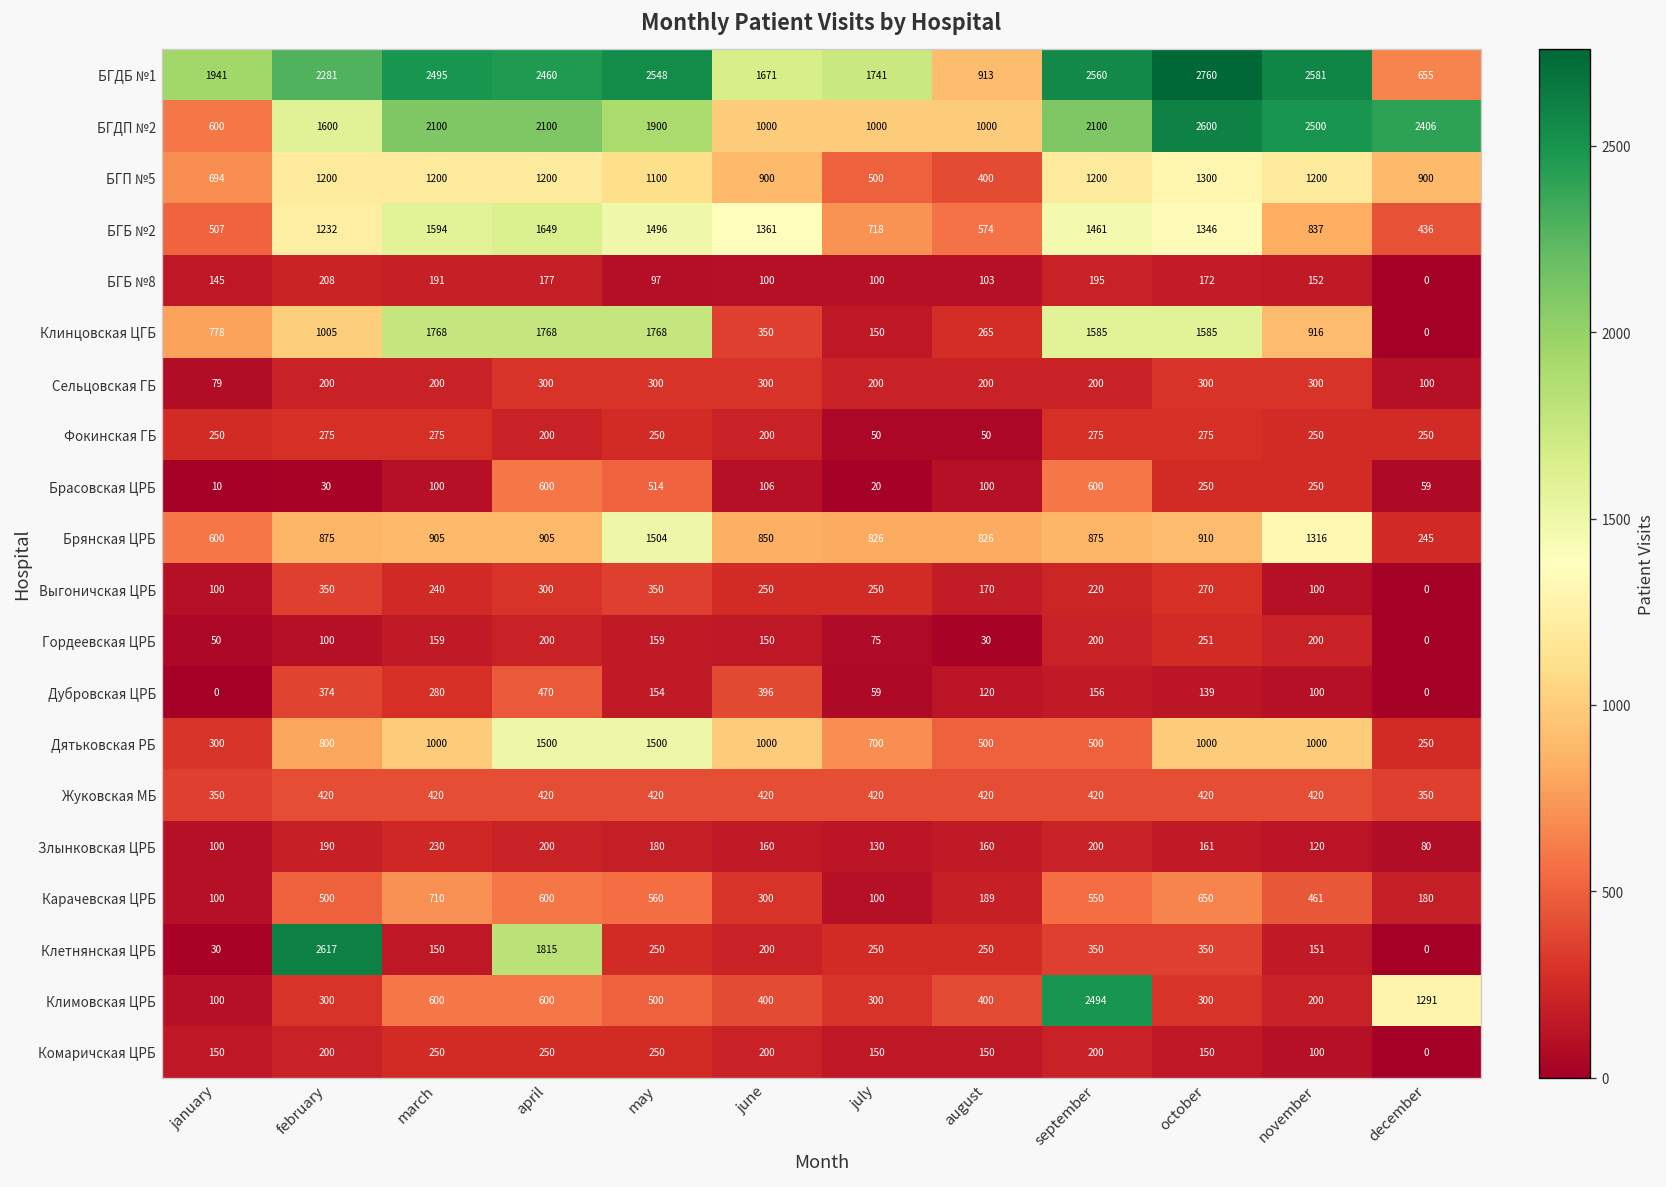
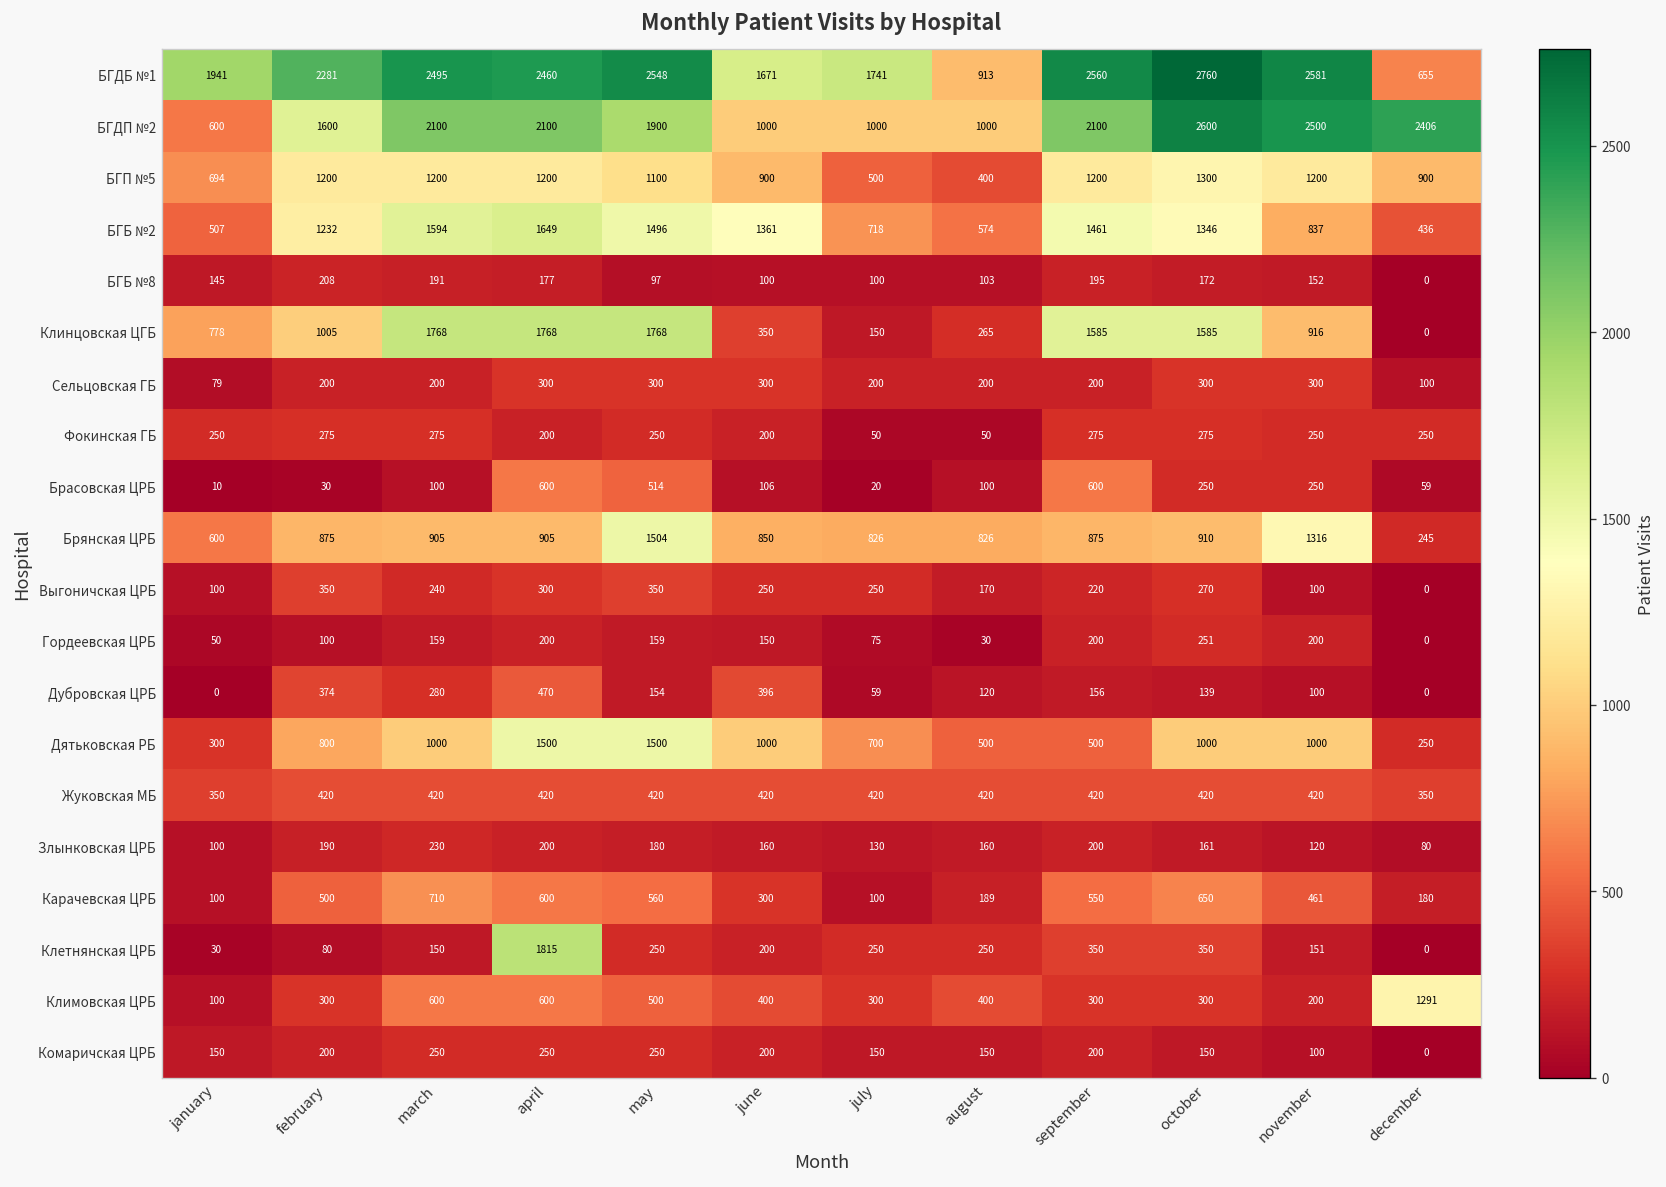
Клетнянская ЦРБ, february: 2617 -> 80
Климовская ЦРБ, september: 2494 -> 300
